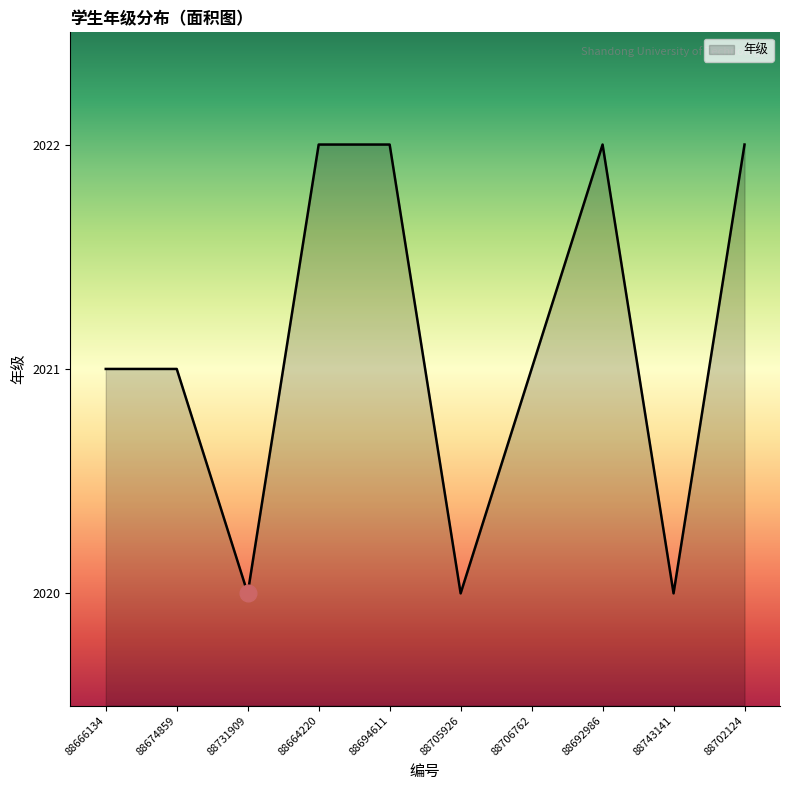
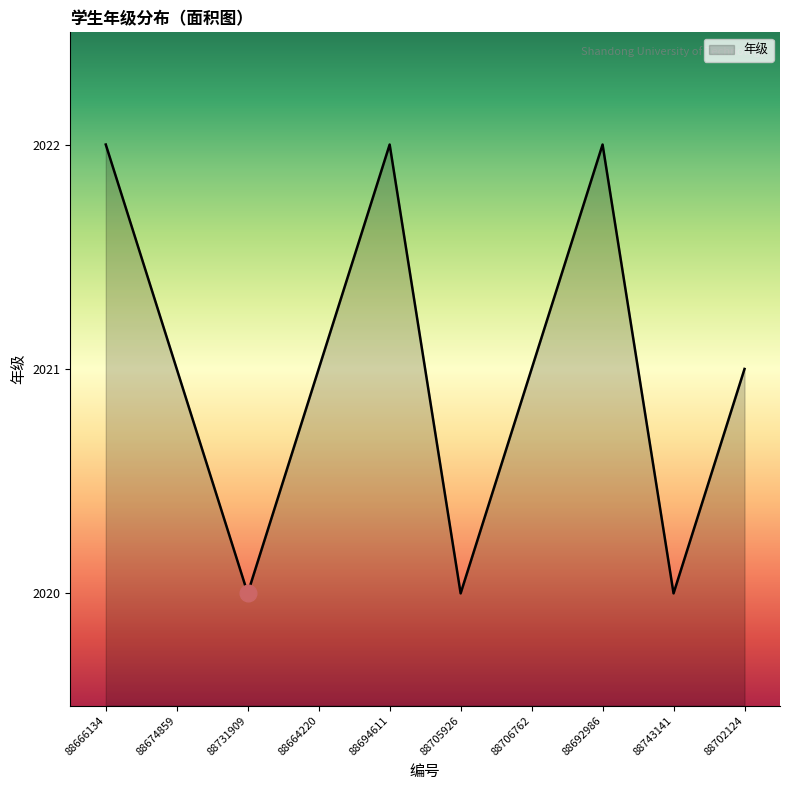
年级, 88666134: 2021 -> 2022
年级, 88664220: 2022 -> 2021
年级, 88702124: 2022 -> 2021
